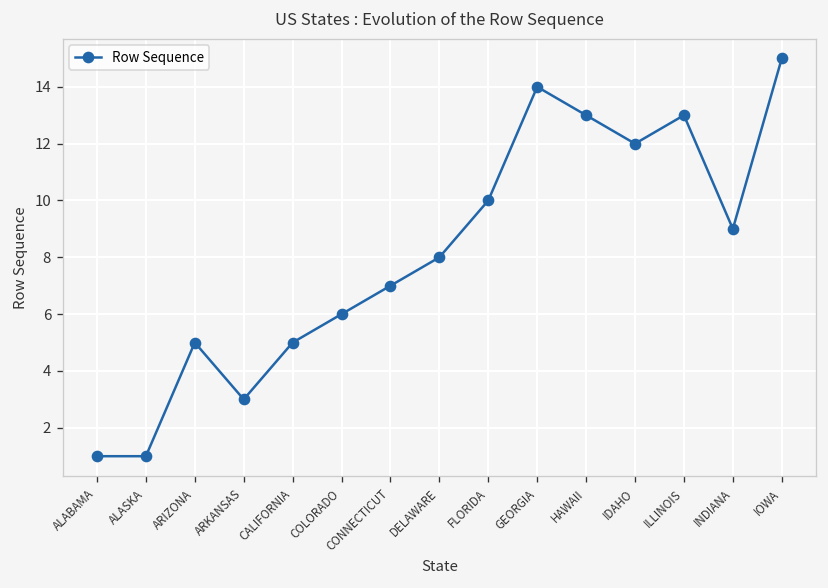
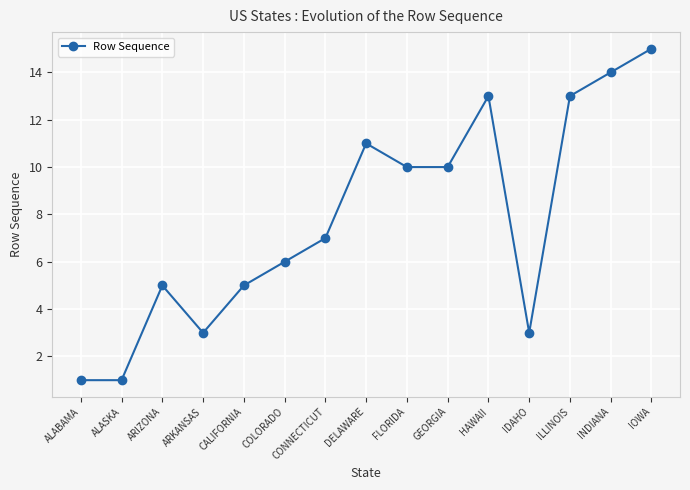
DELAWARE: 8 -> 11
GEORGIA: 14 -> 10
IDAHO: 12 -> 3
INDIANA: 9 -> 14
